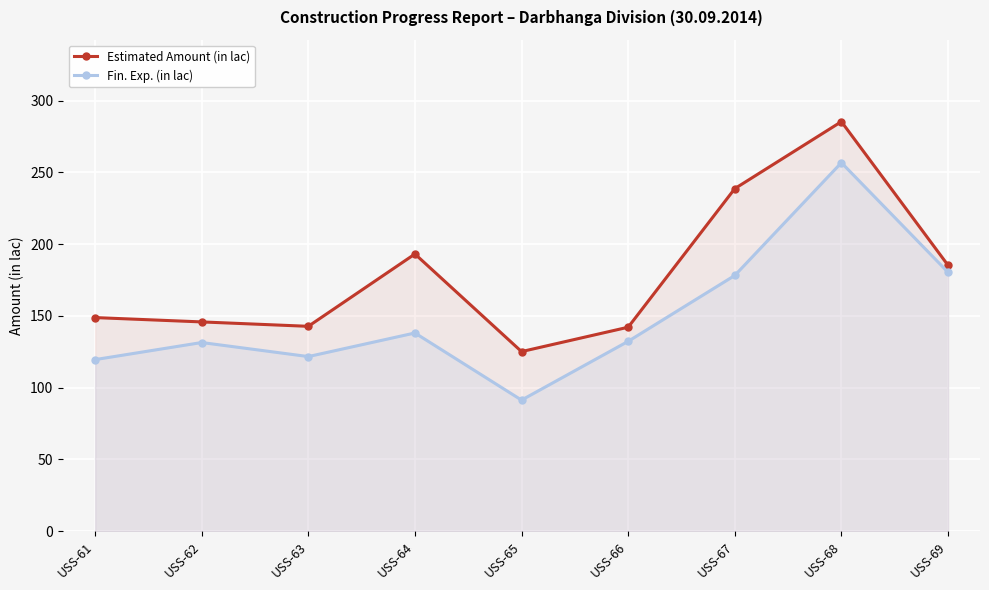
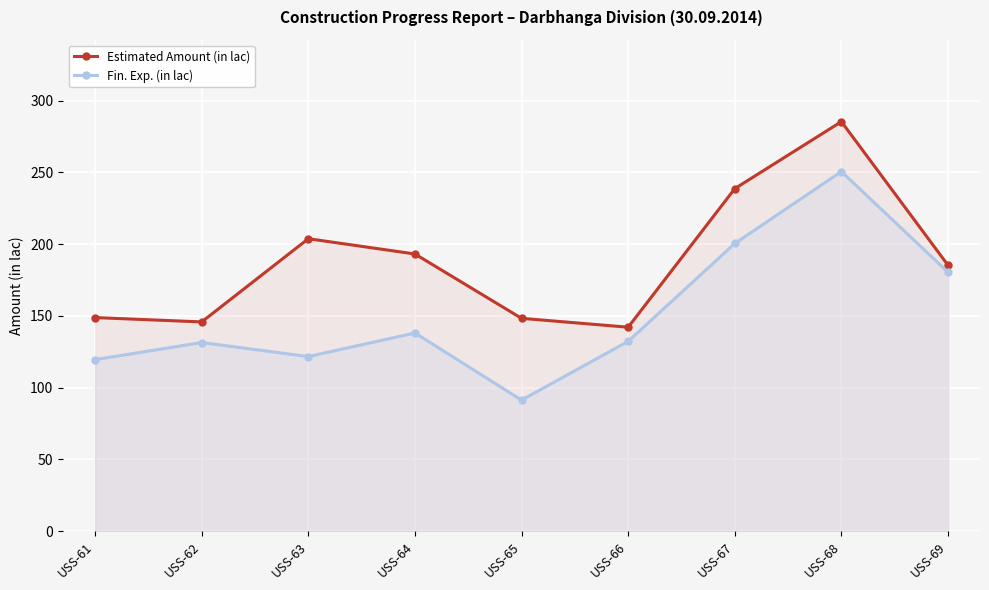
Estimated Amount (in lac), USS-63: 143 -> 204
Estimated Amount (in lac), USS-65: 125 -> 148
Fin. Exp. (in lac), USS-67: 178 -> 201
Fin. Exp. (in lac), USS-68: 257 -> 251
